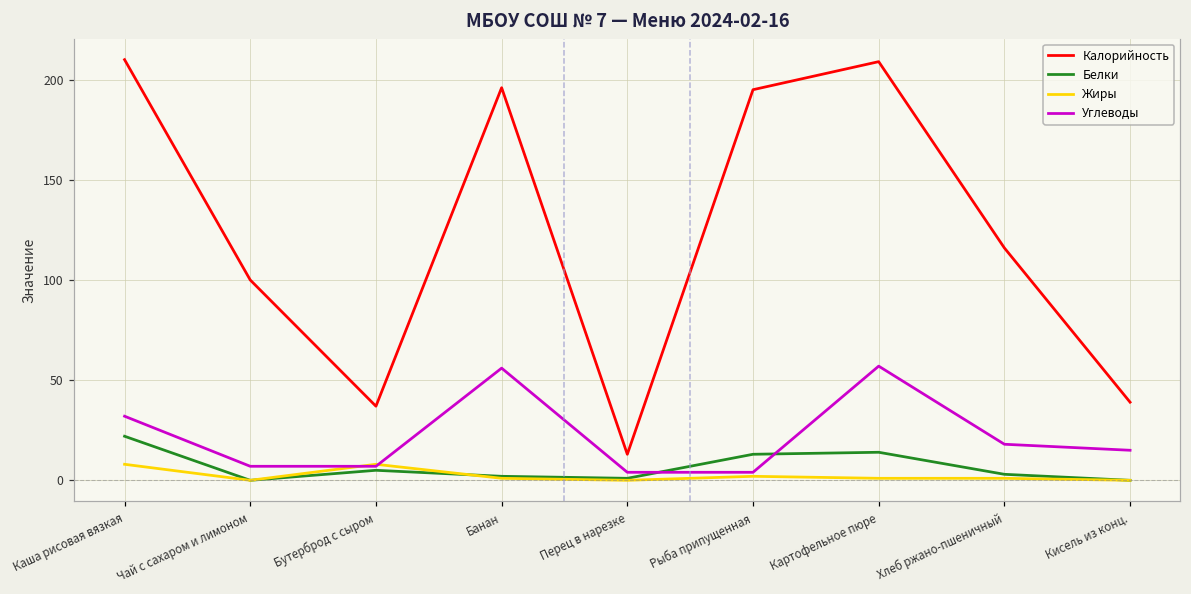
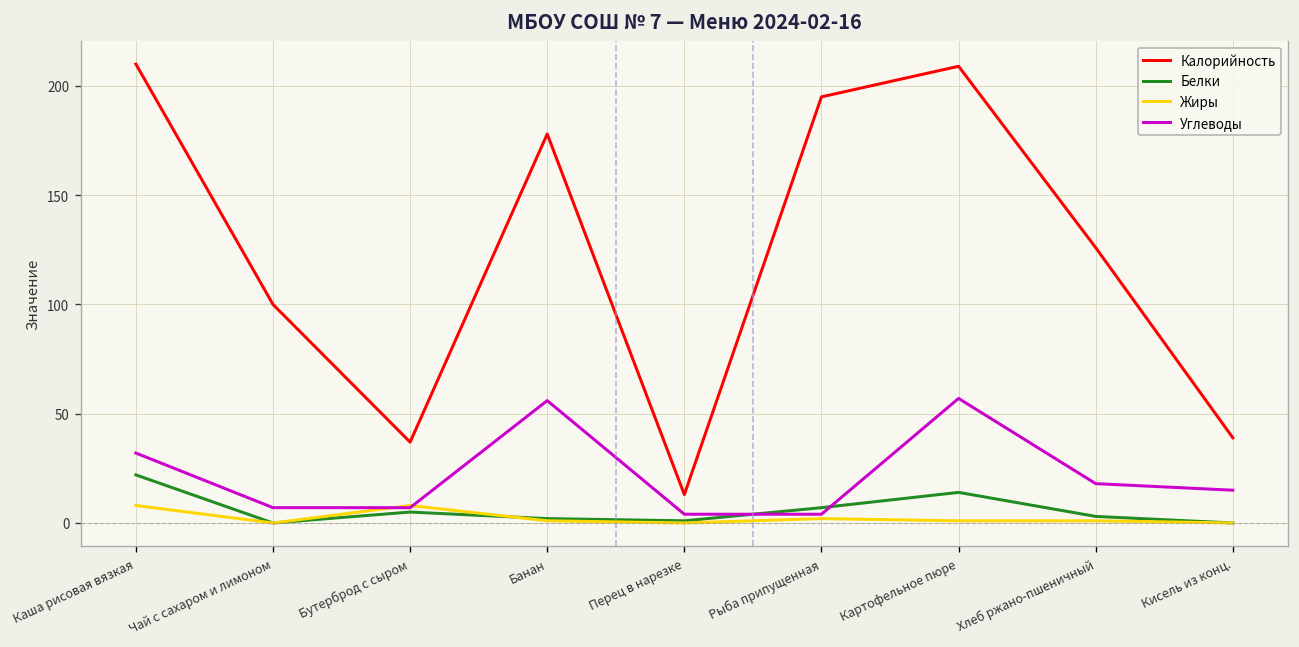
Калорийность, Банан: 196 -> 178
Белки, Рыба припущенная: 13 -> 7
Калорийность, Хлеб ржано-пшеничный: 116 -> 126
